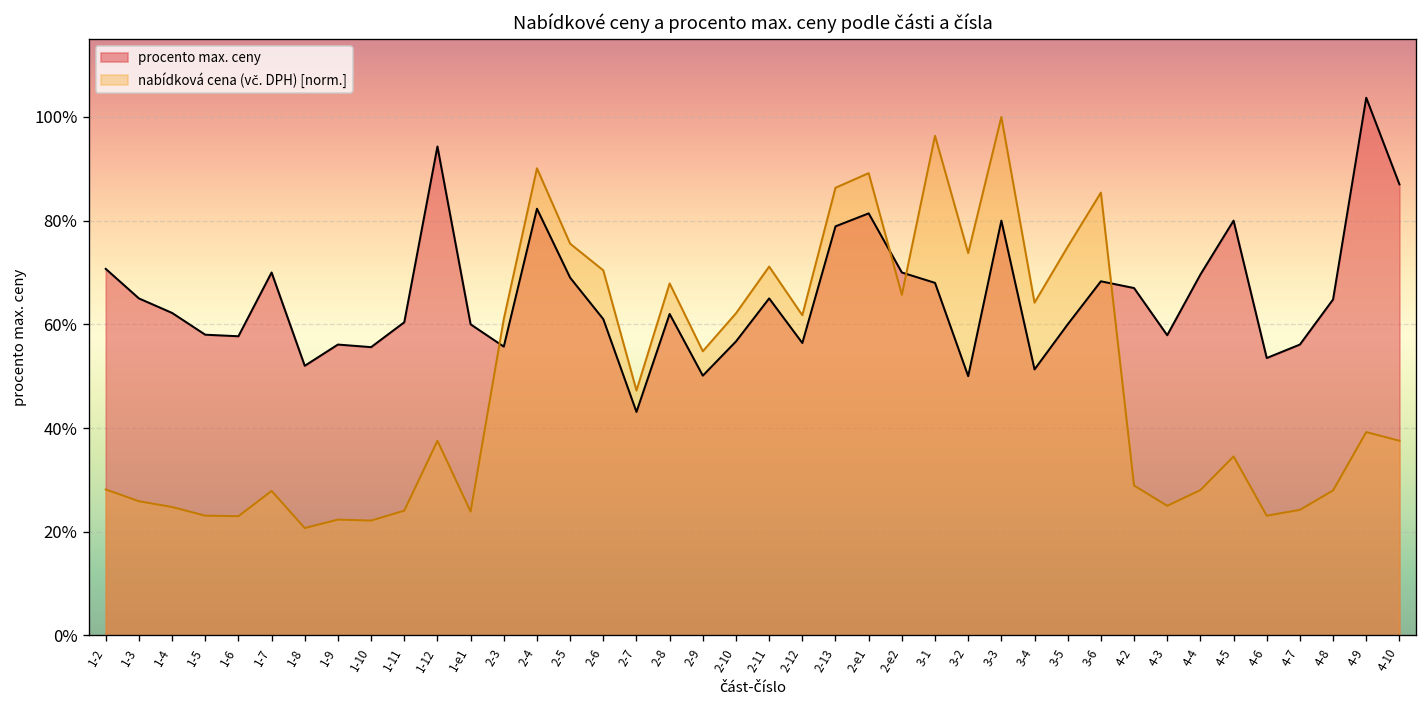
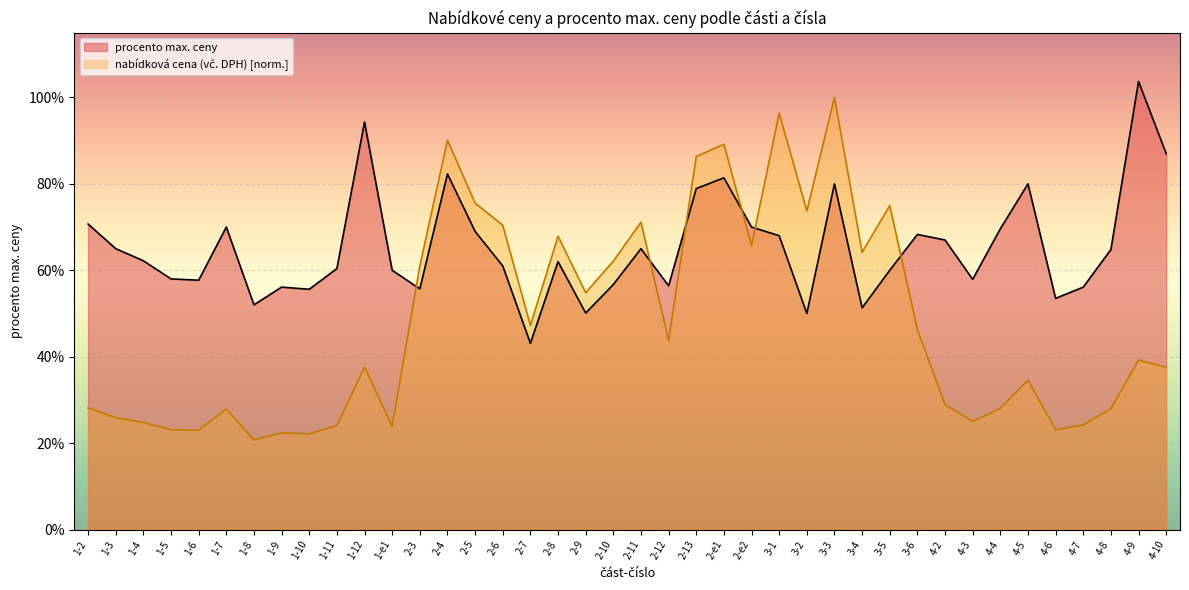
nabídková cena (vč. DPH) [norm.], 2-12: 62% -> 44%
nabídková cena (vč. DPH) [norm.], 3-6: 85% -> 46%
